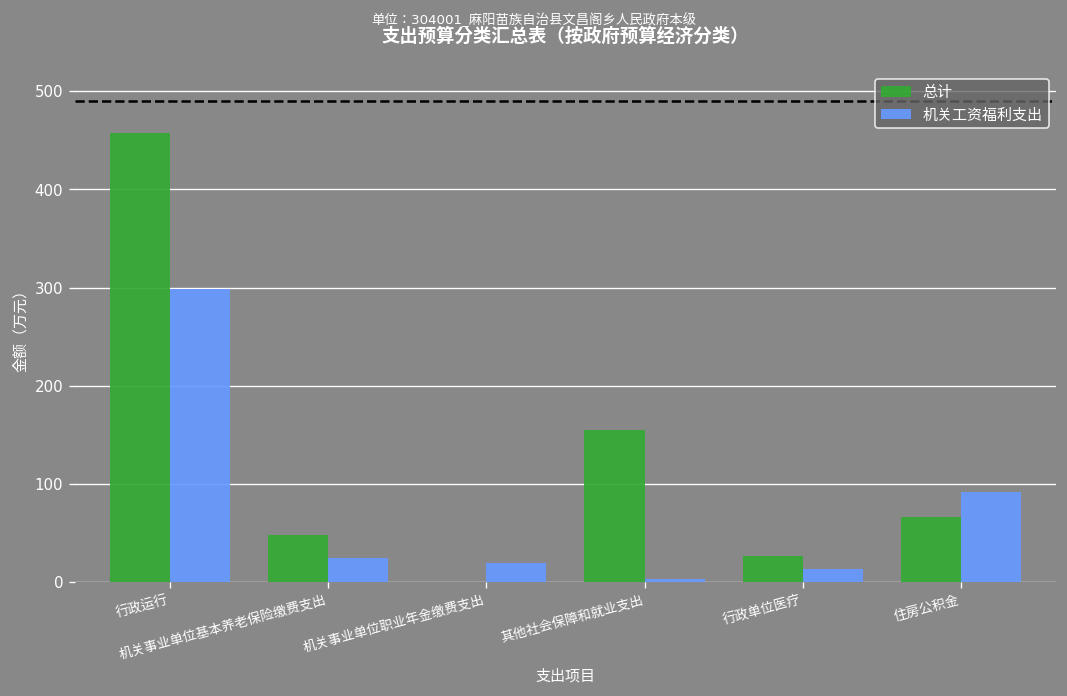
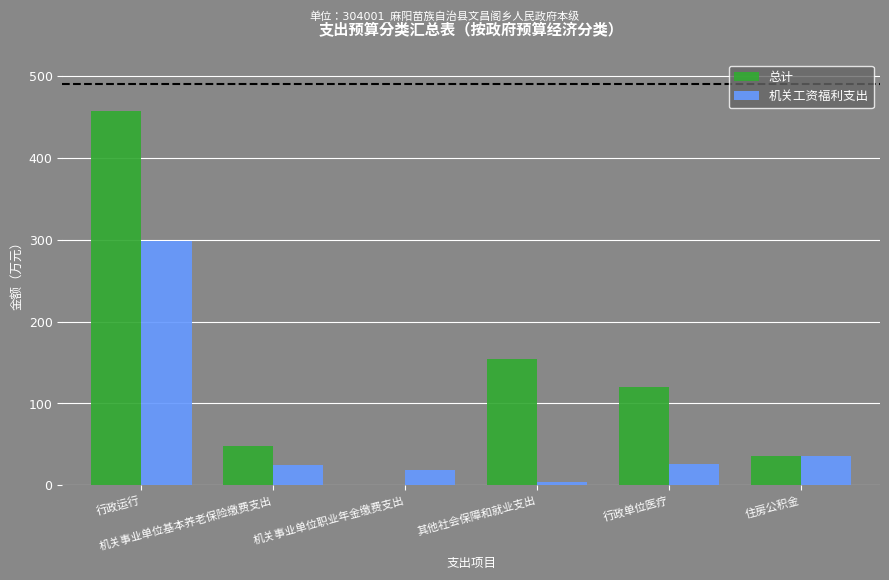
总计, 行政单位医疗: 30 -> 120
机关工资福利支出, 行政单位医疗: 10 -> 30
总计, 住房公积金: 70 -> 40
机关工资福利支出, 住房公积金: 90 -> 40
